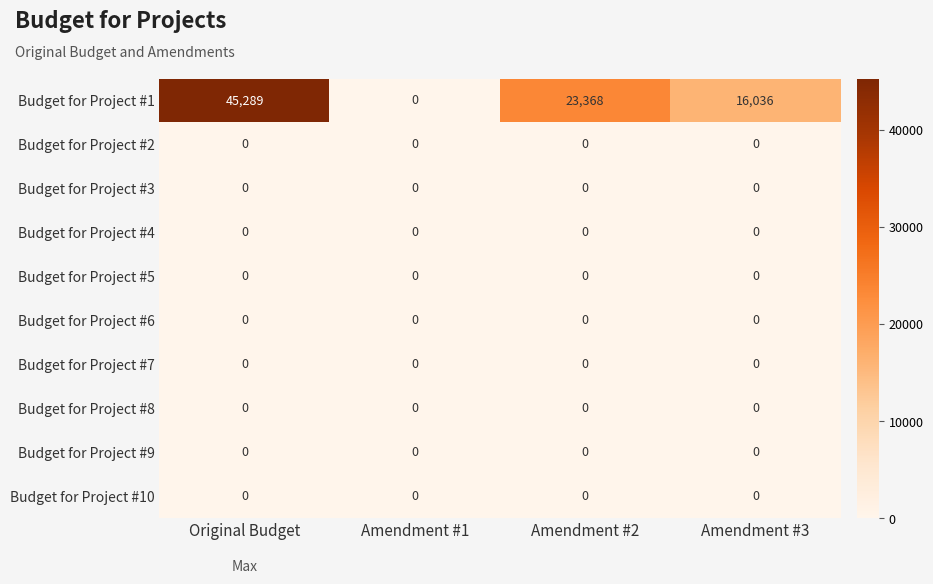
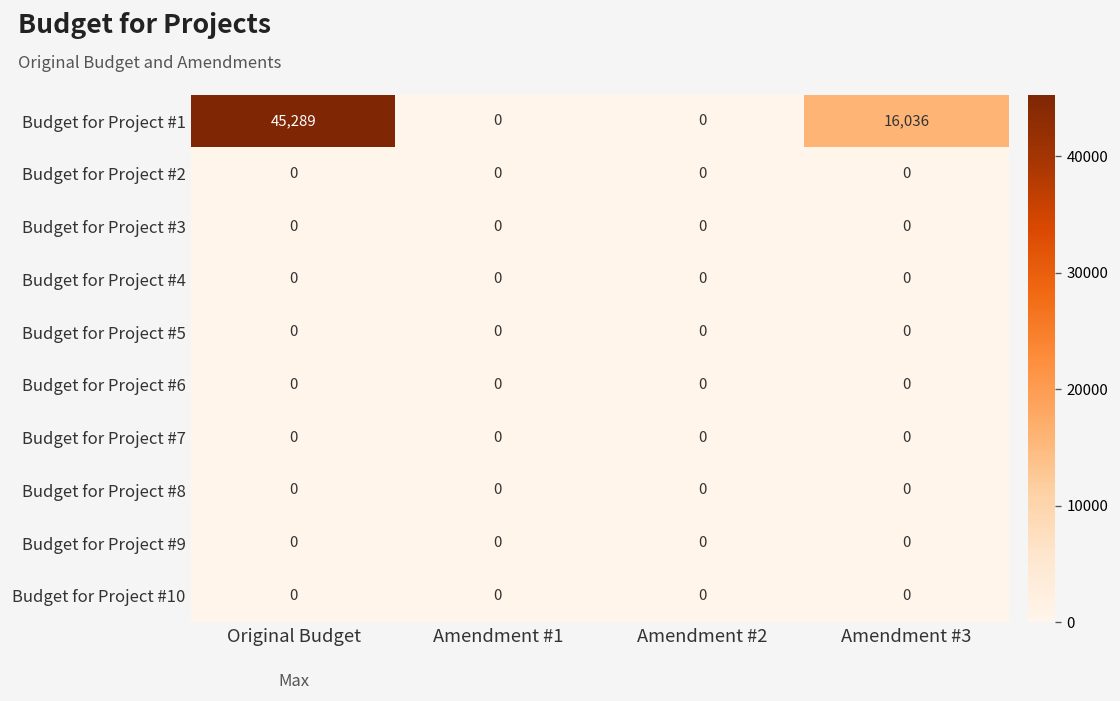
Budget for Project #1, Amendment #2: 23,368 -> 0
